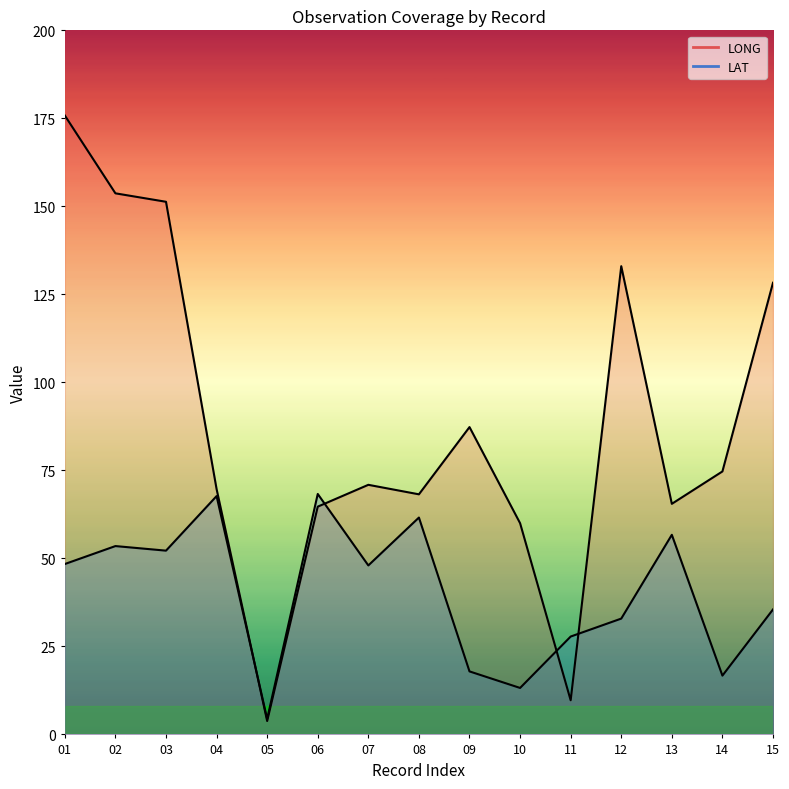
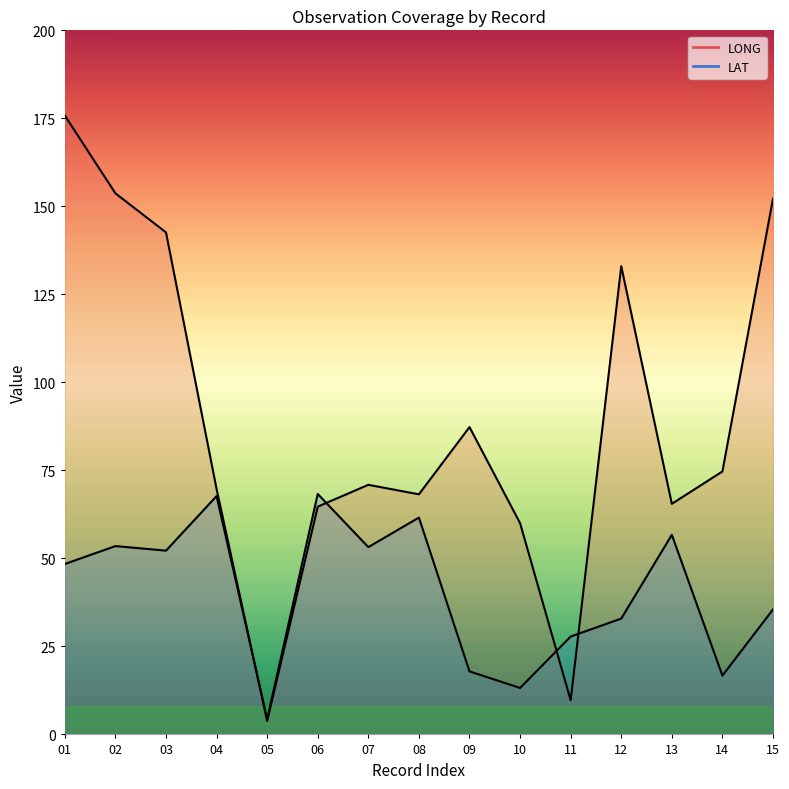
LONG, 03: 151 -> 143
LAT, 07: 48 -> 53
LONG, 15: 128 -> 152
